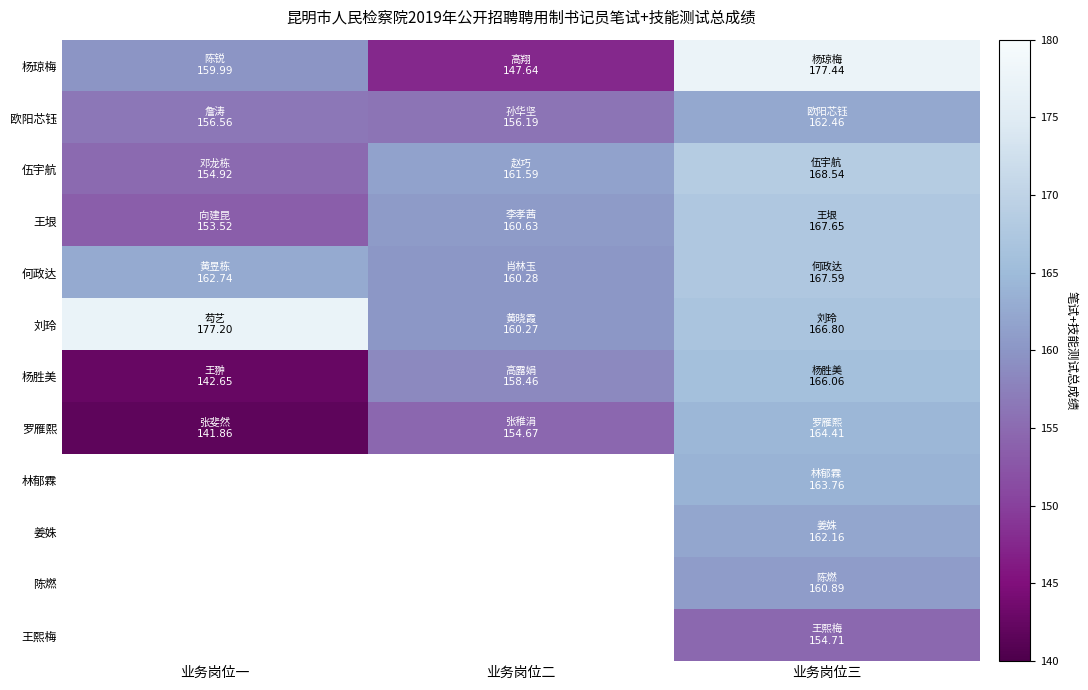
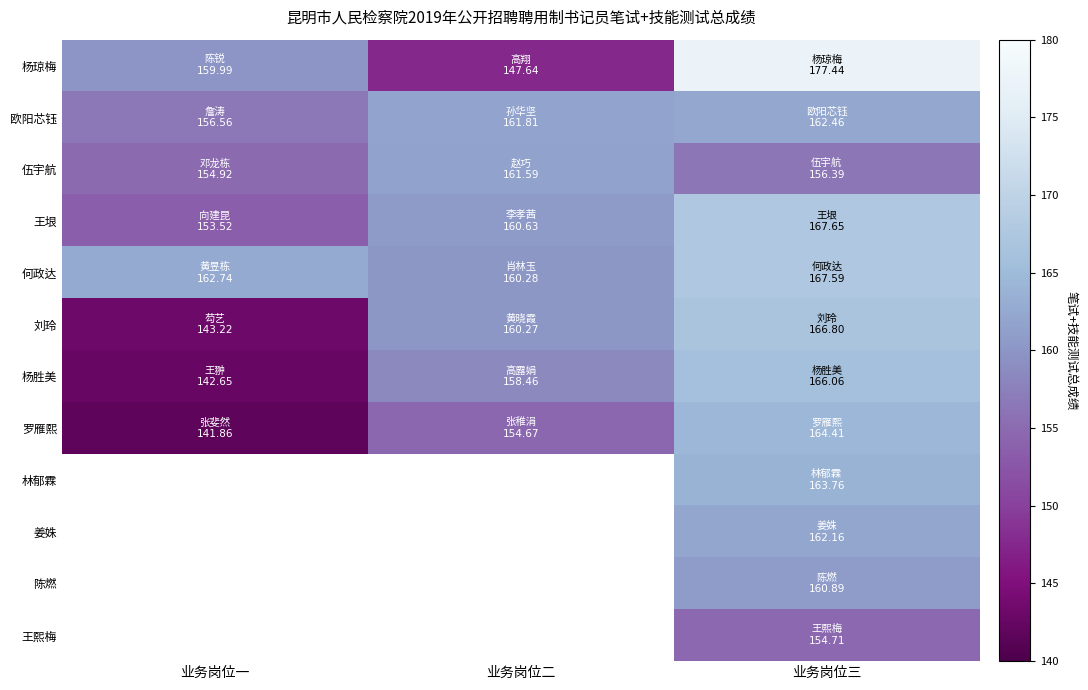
欧阳芯钰, 业务岗位二: 156.19 -> 161.81
伍宇航, 业务岗位三: 168.54 -> 156.39
刘玲, 业务岗位一: 177.20 -> 143.22
